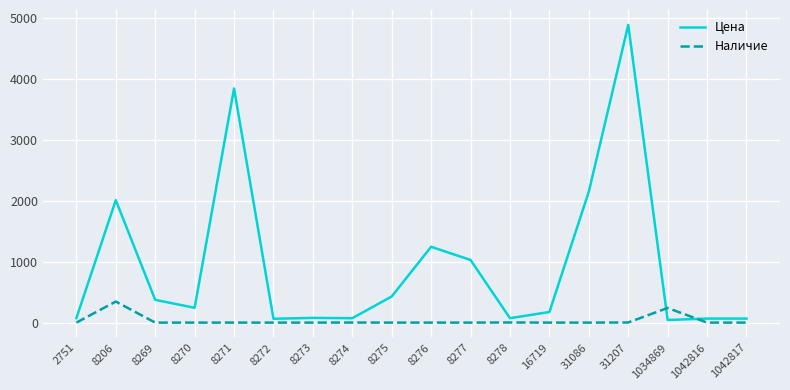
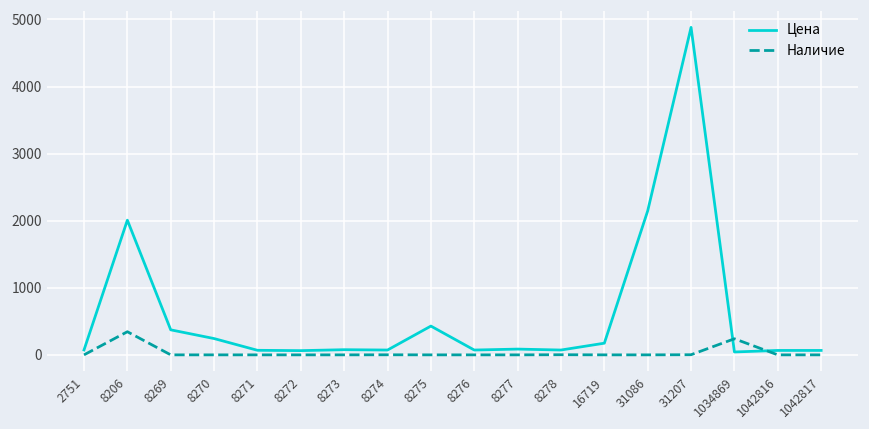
Цена, 8271: 3800 -> 100
Цена, 8276: 1200 -> 100
Цена, 8277: 1000 -> 100
